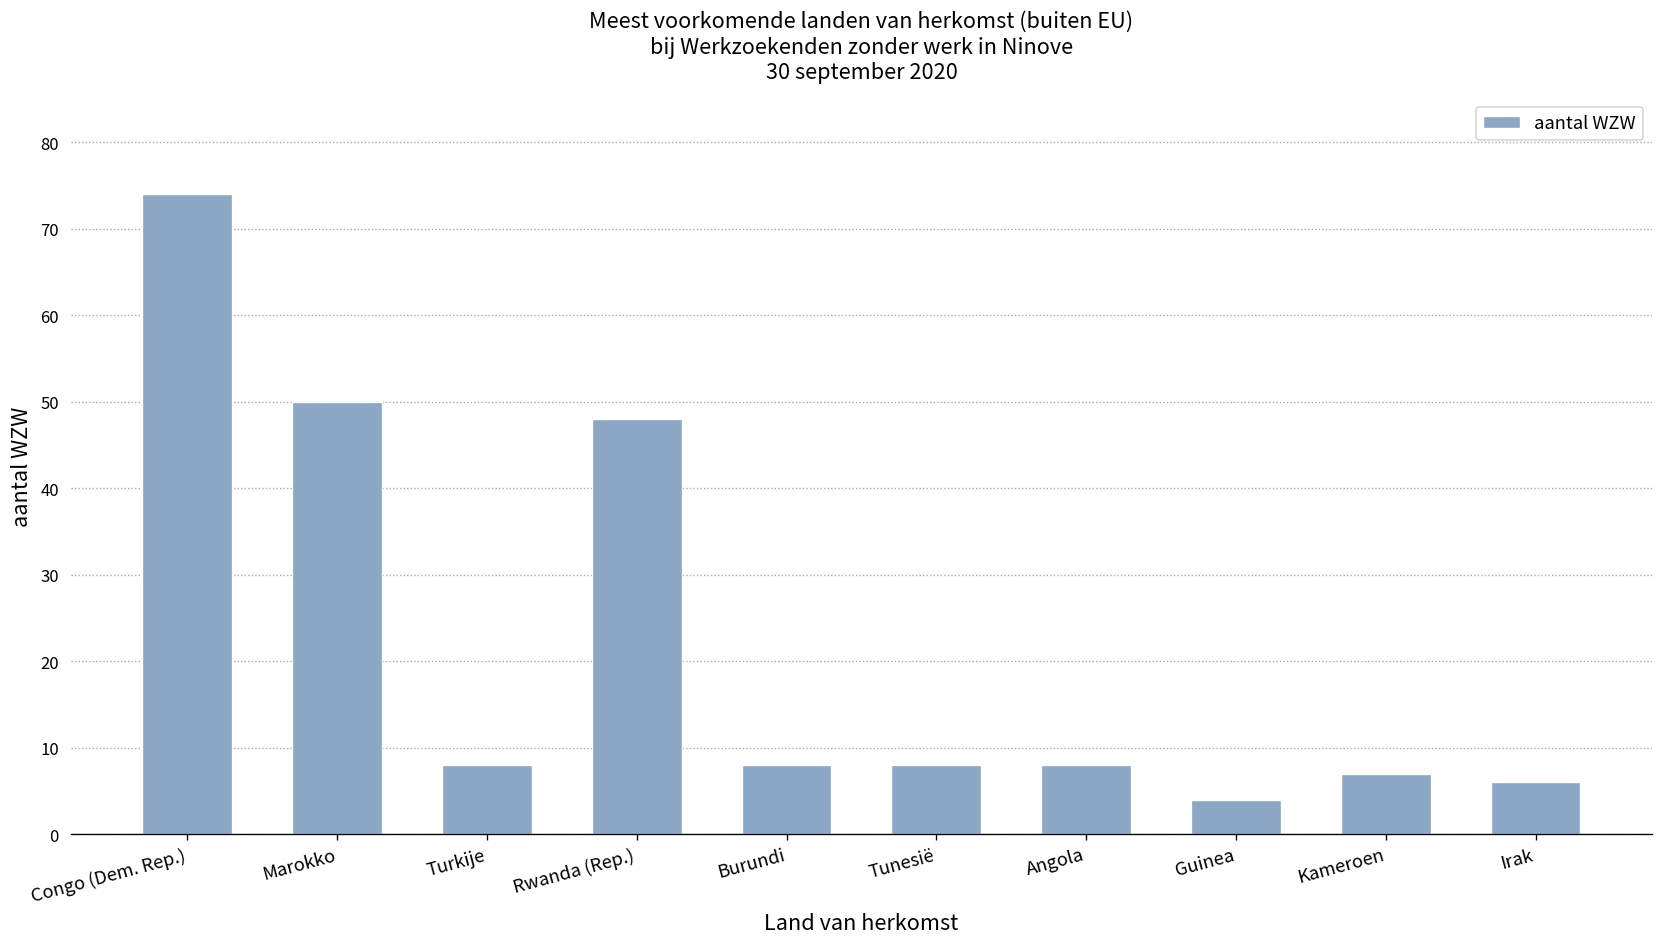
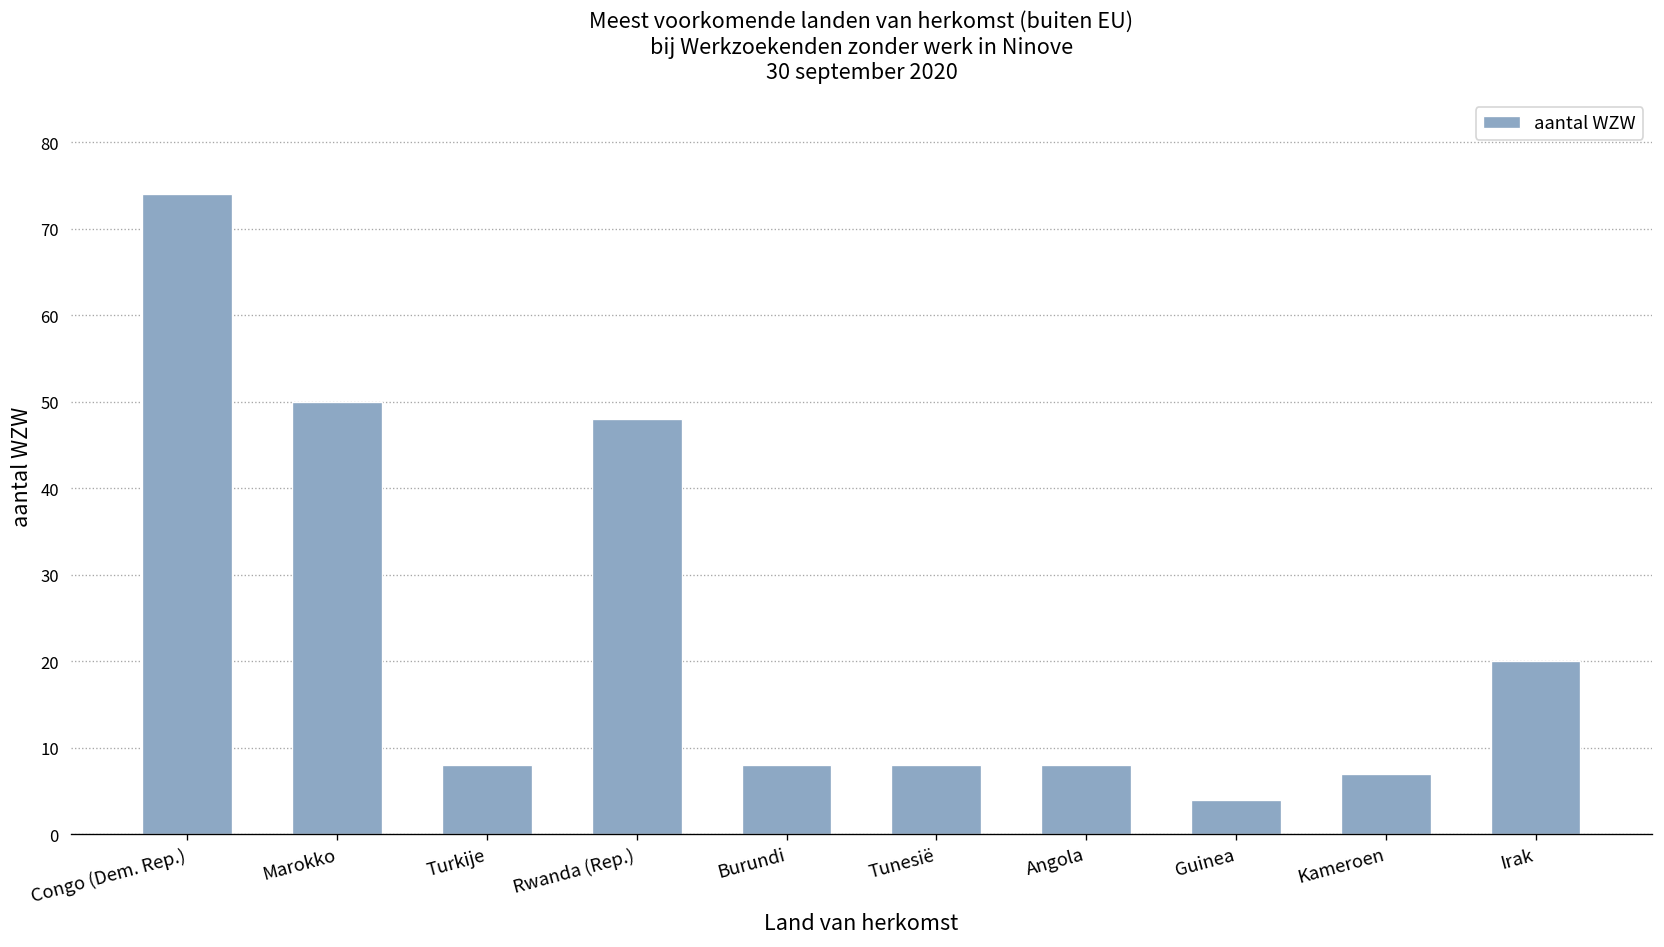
Irak: 6 -> 20
